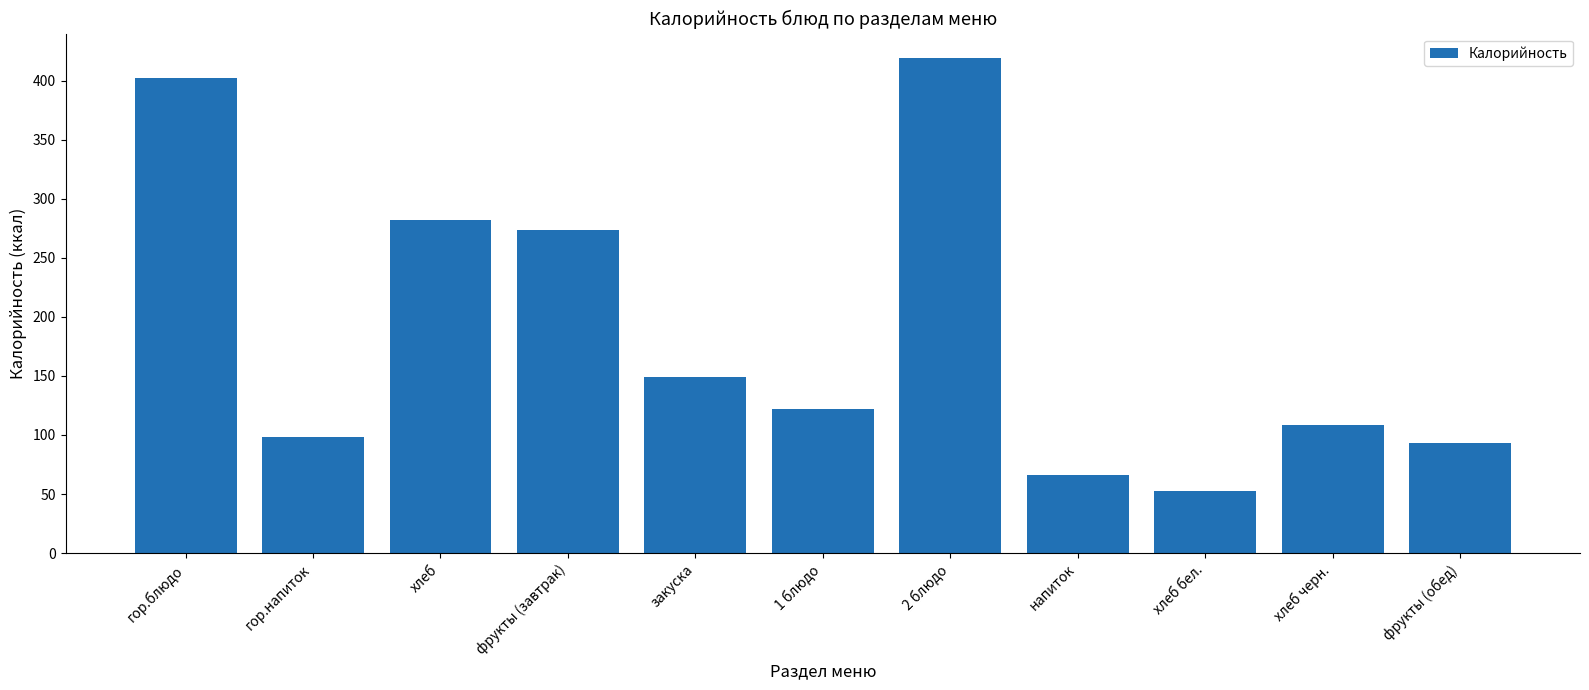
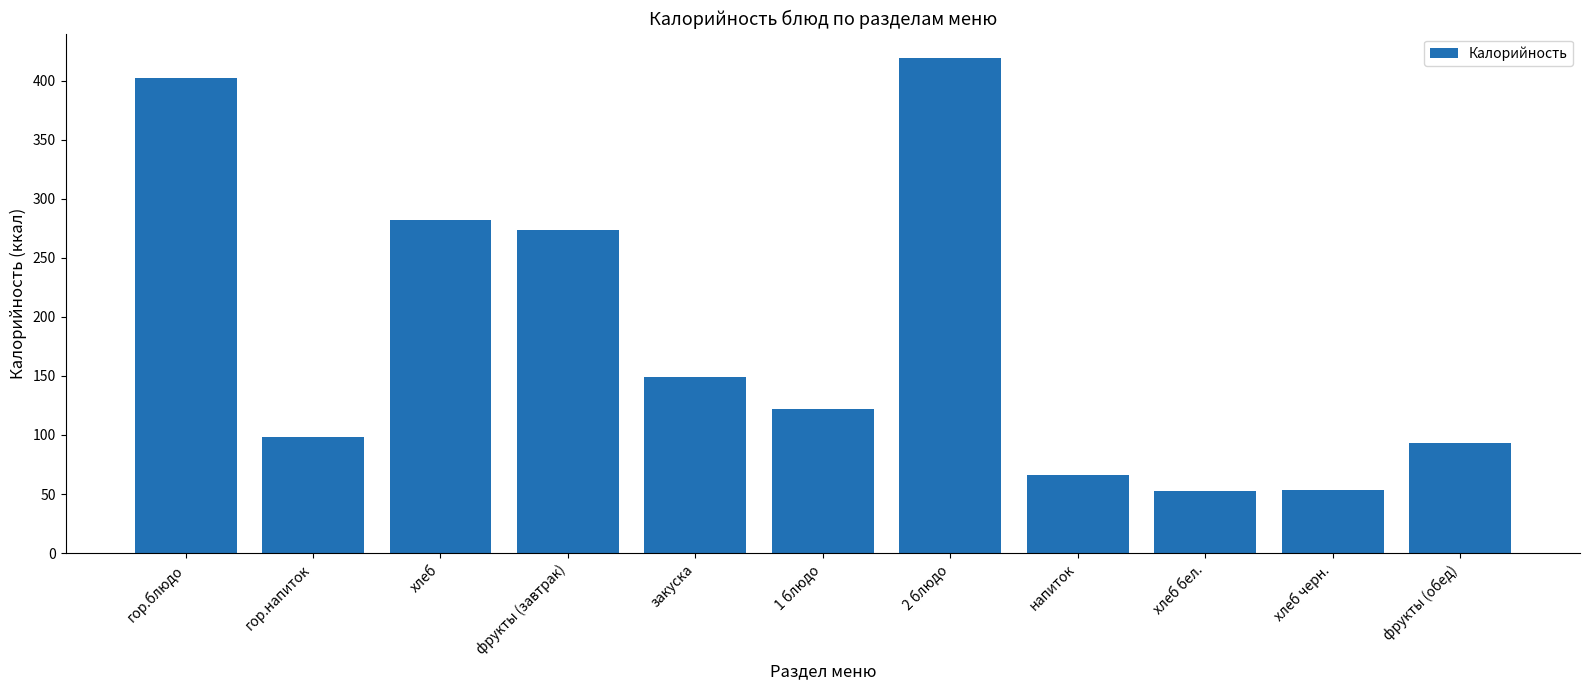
хлеб черн.: 109 -> 54
